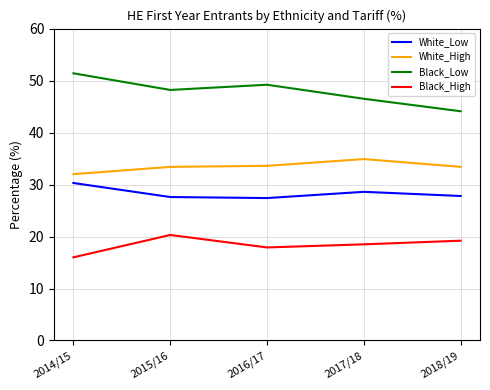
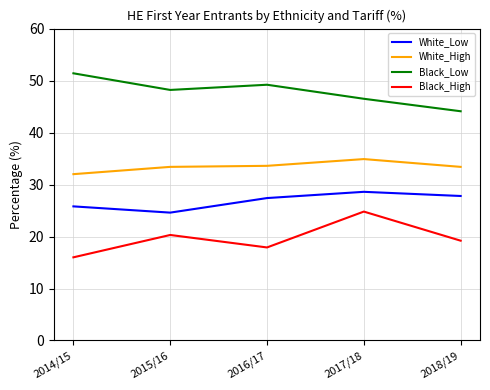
White_Low, 2014/15: 30 -> 26
White_Low, 2015/16: 28 -> 25
Black_High, 2017/18: 19 -> 25
